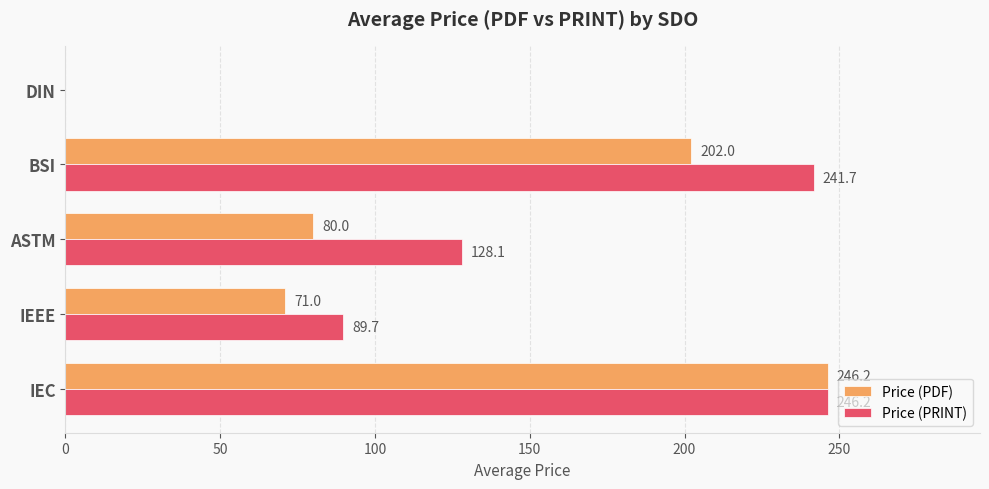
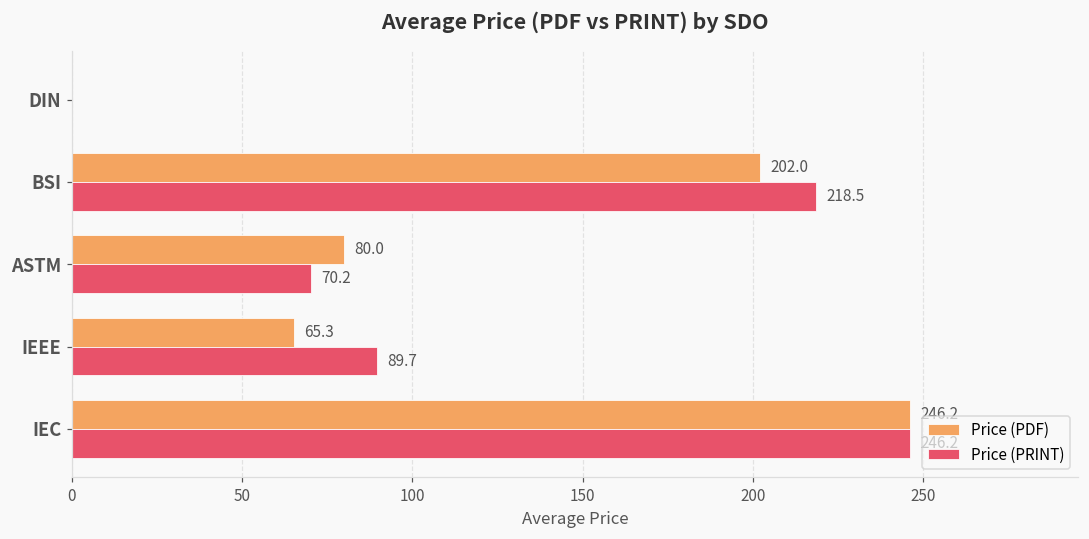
Price (PRINT), BSI: 241.7 -> 218.5
Price (PRINT), ASTM: 128.1 -> 70.2
Price (PDF), IEEE: 71.0 -> 65.3
